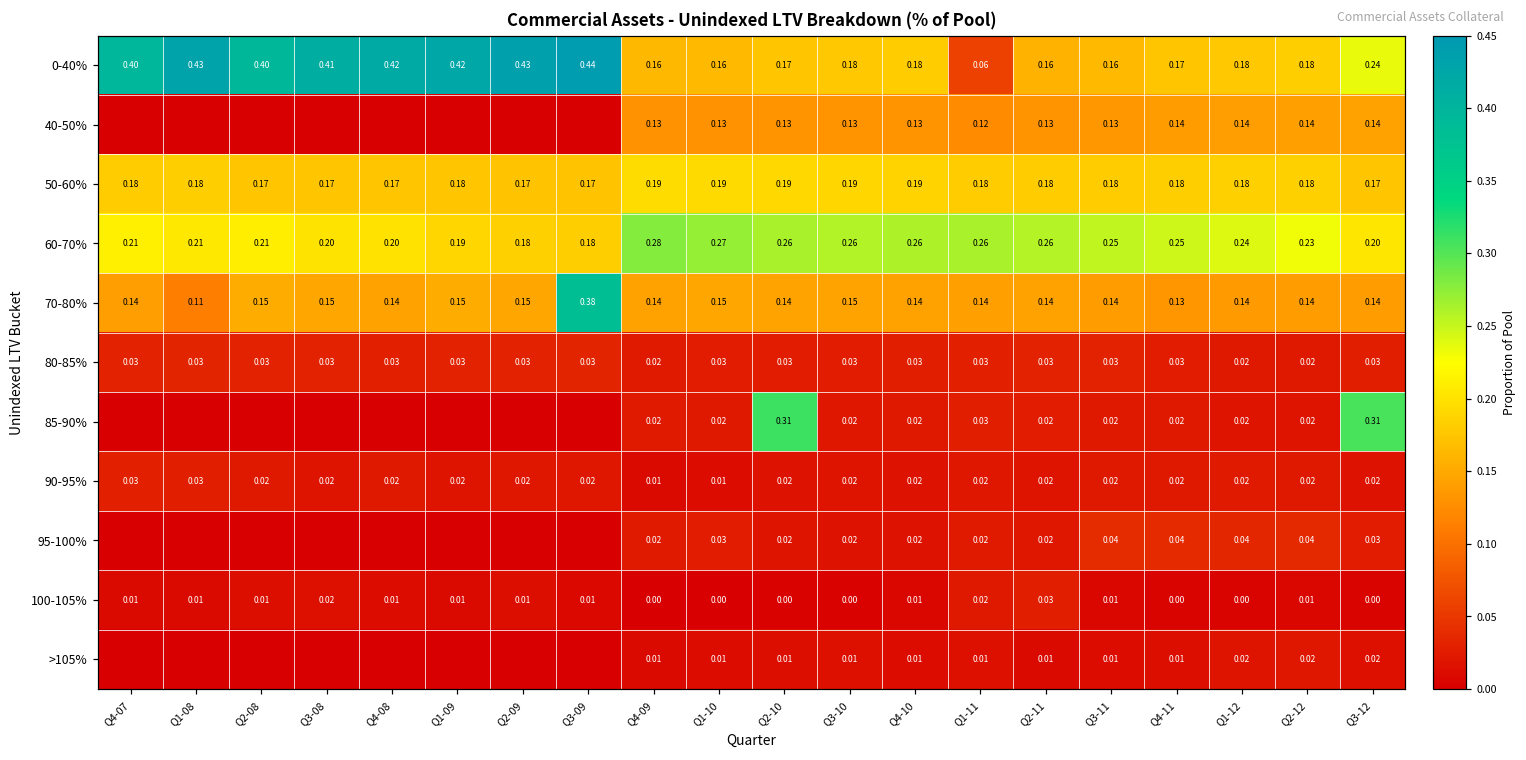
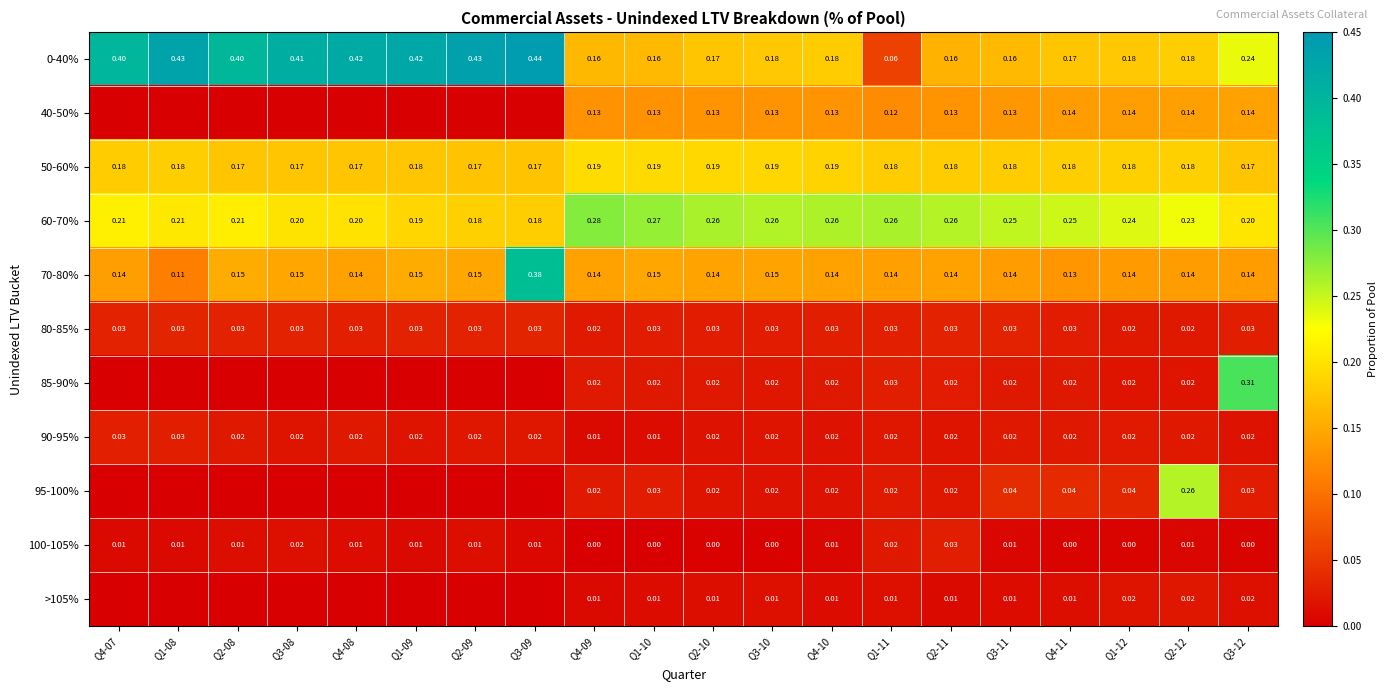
85-90%, Q2-10: 0.31 -> 0.02
95-100%, Q2-12: 0.04 -> 0.26
